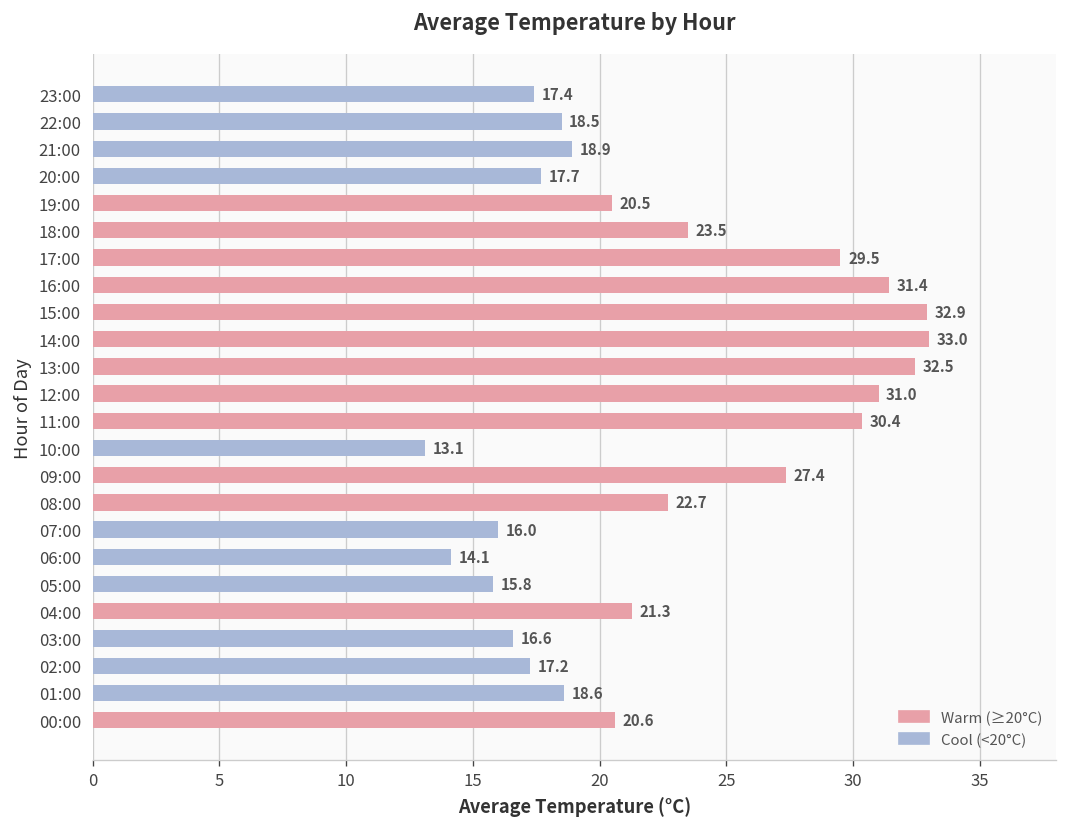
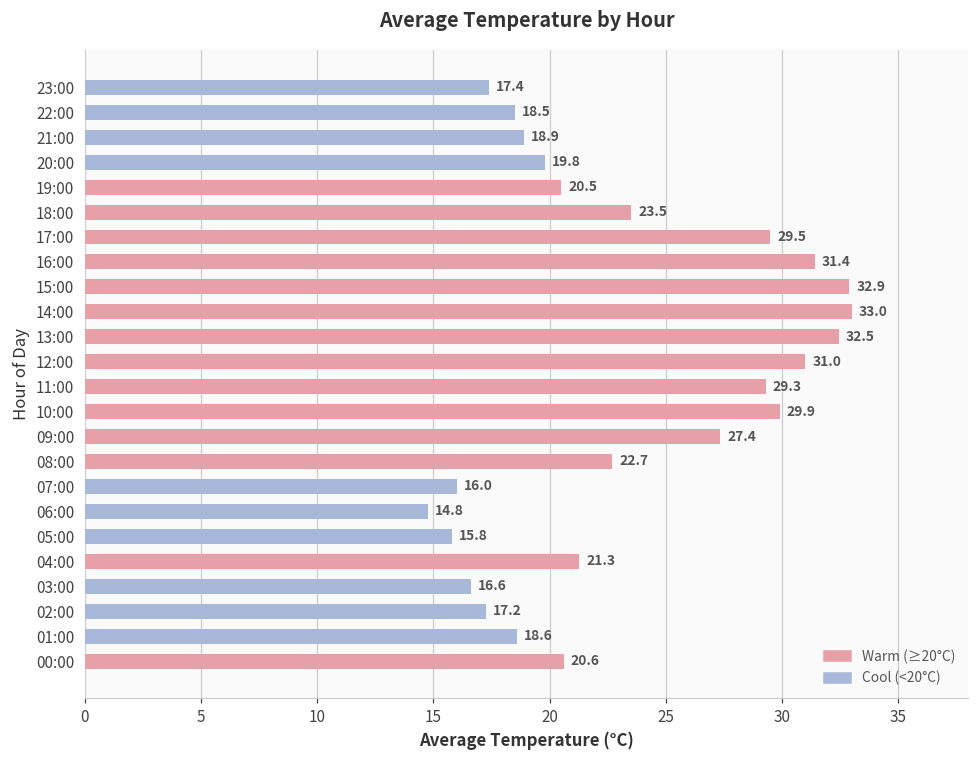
20:00: 17.7 -> 19.8
11:00: 30.4 -> 29.3
10:00: 13.1 -> 29.9
06:00: 14.1 -> 14.8
